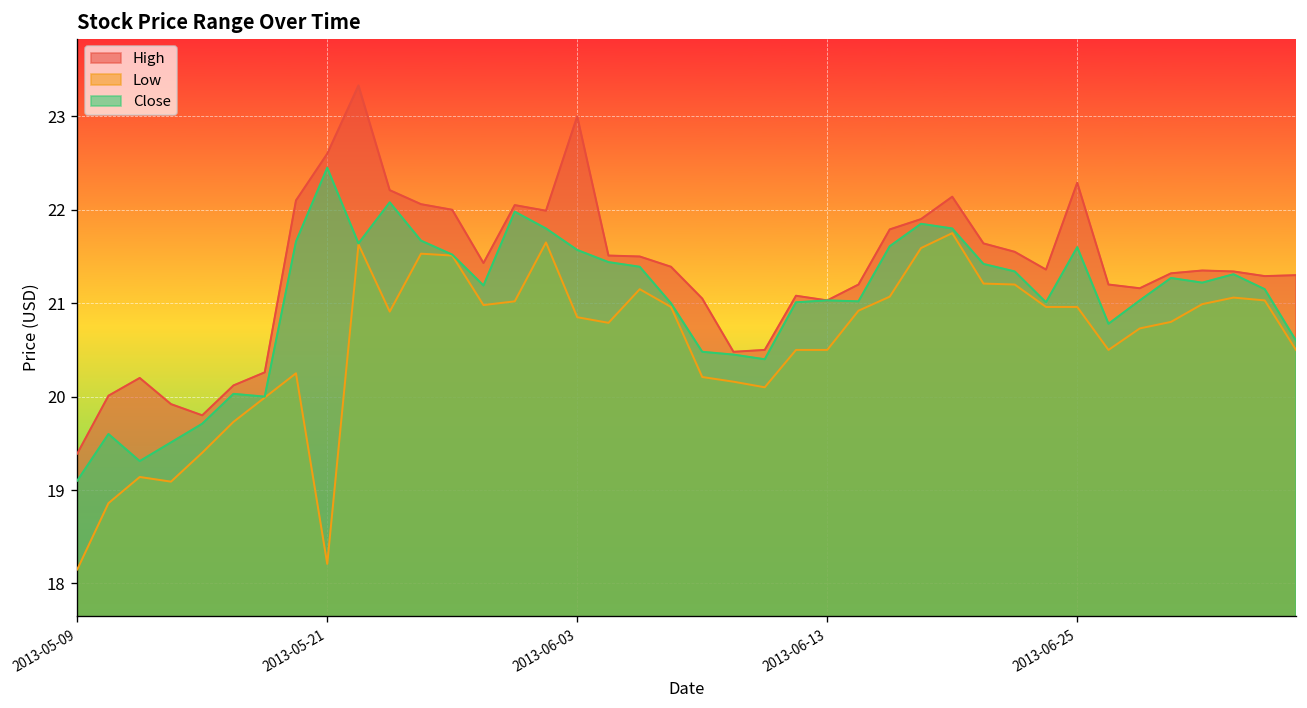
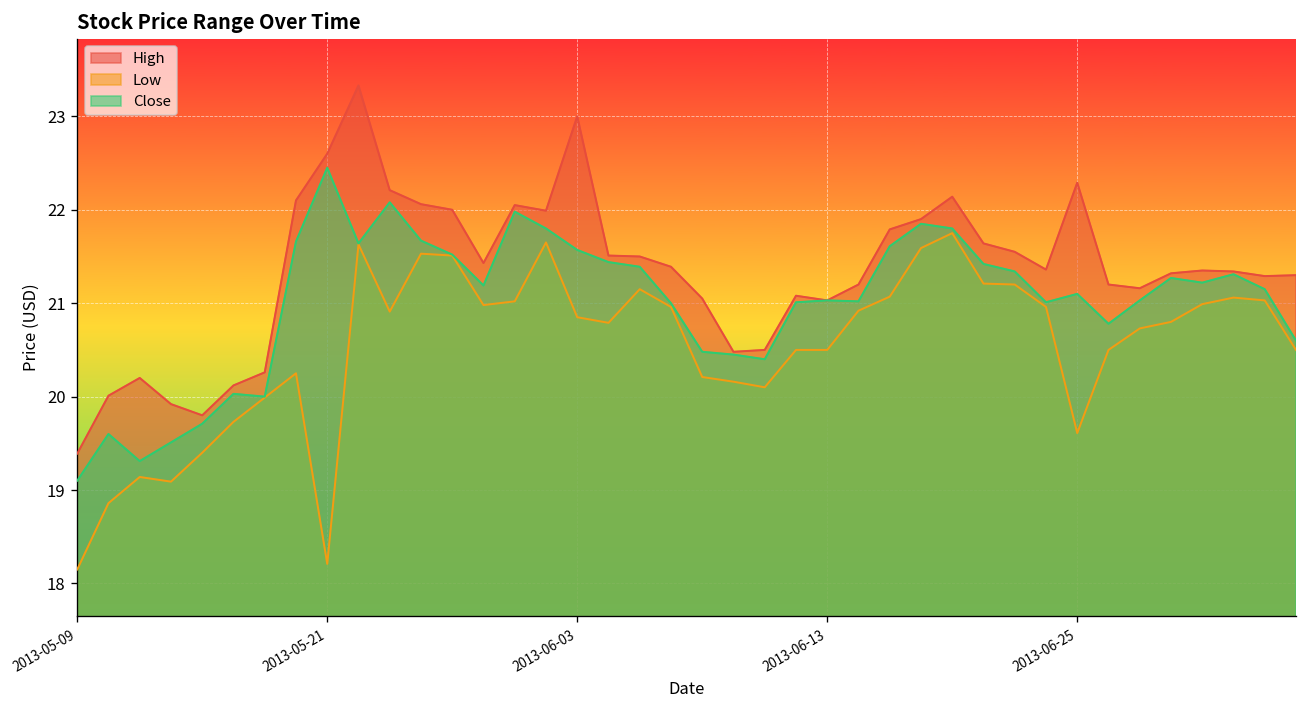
Low, 2013-06-25: 21.0 -> 19.6
Close, 2013-06-25: 21.6 -> 21.1
